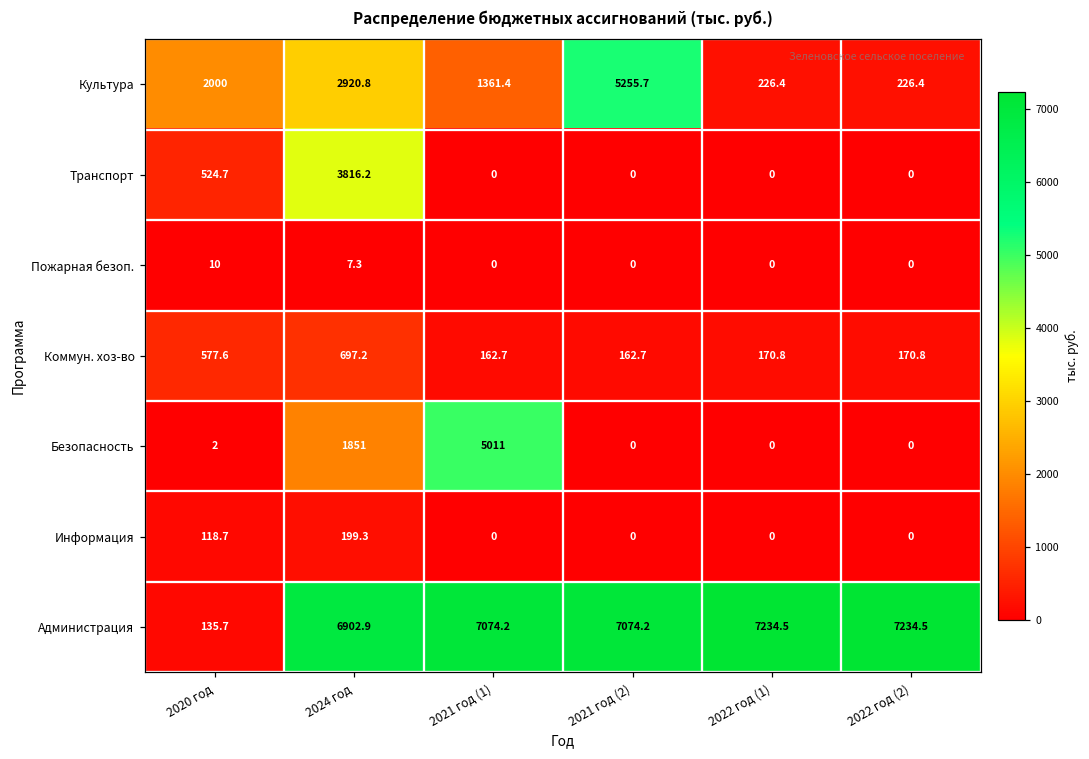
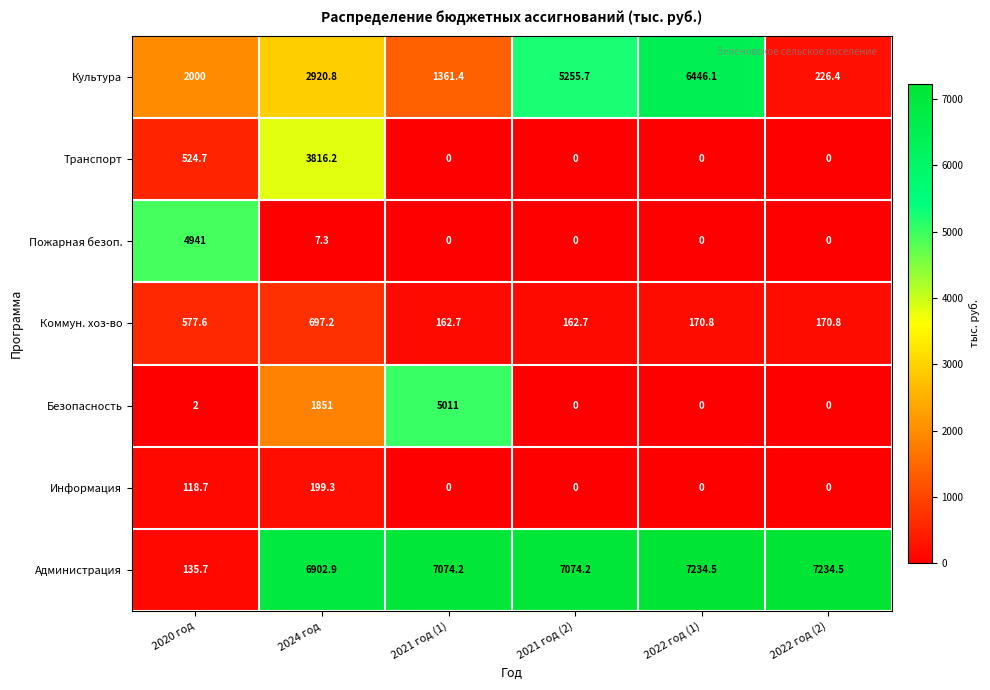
Культура, 2022 год (1): 226.4 -> 6446.1
Пожарная безоп., 2020 год: 10 -> 4941
